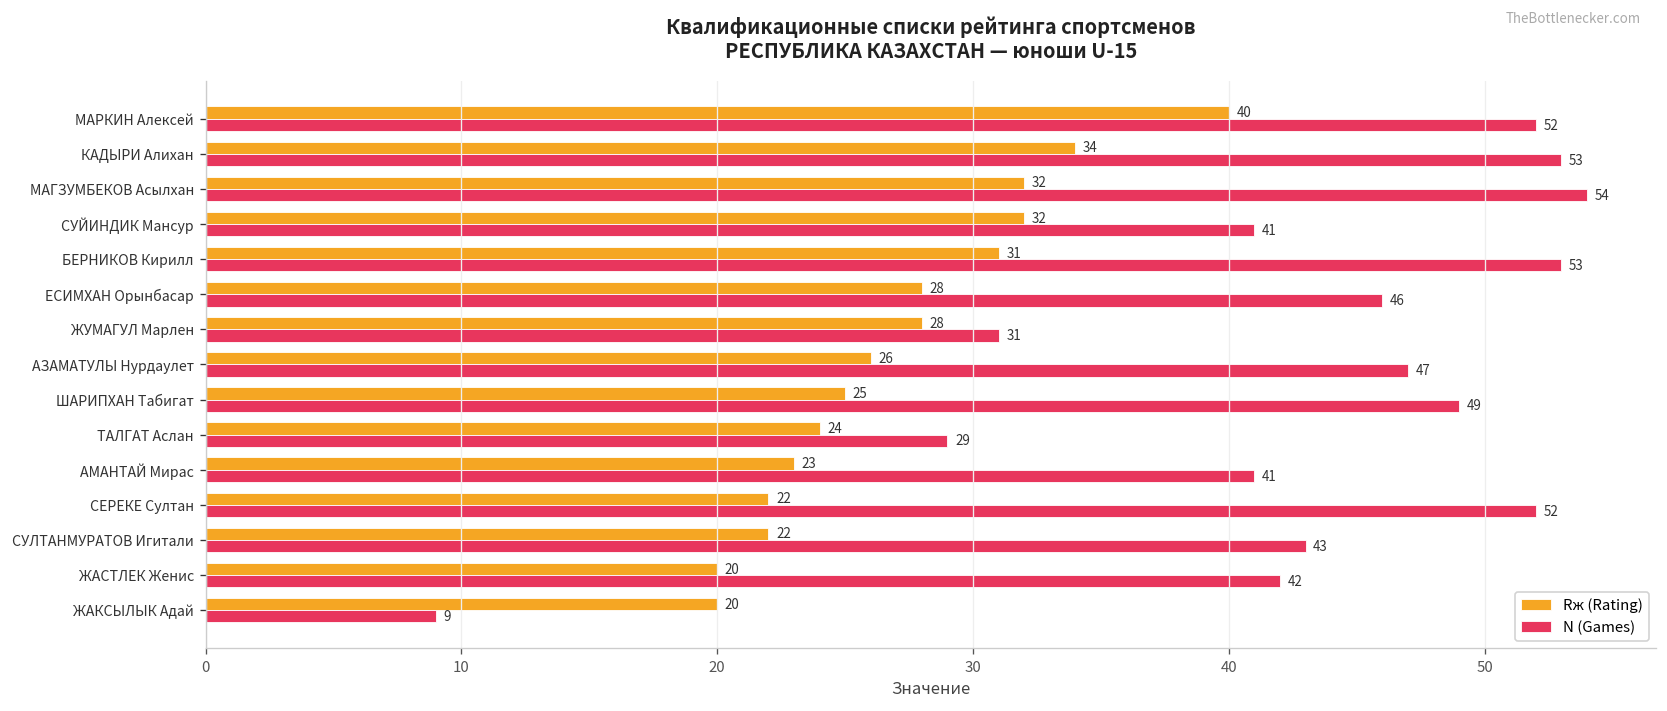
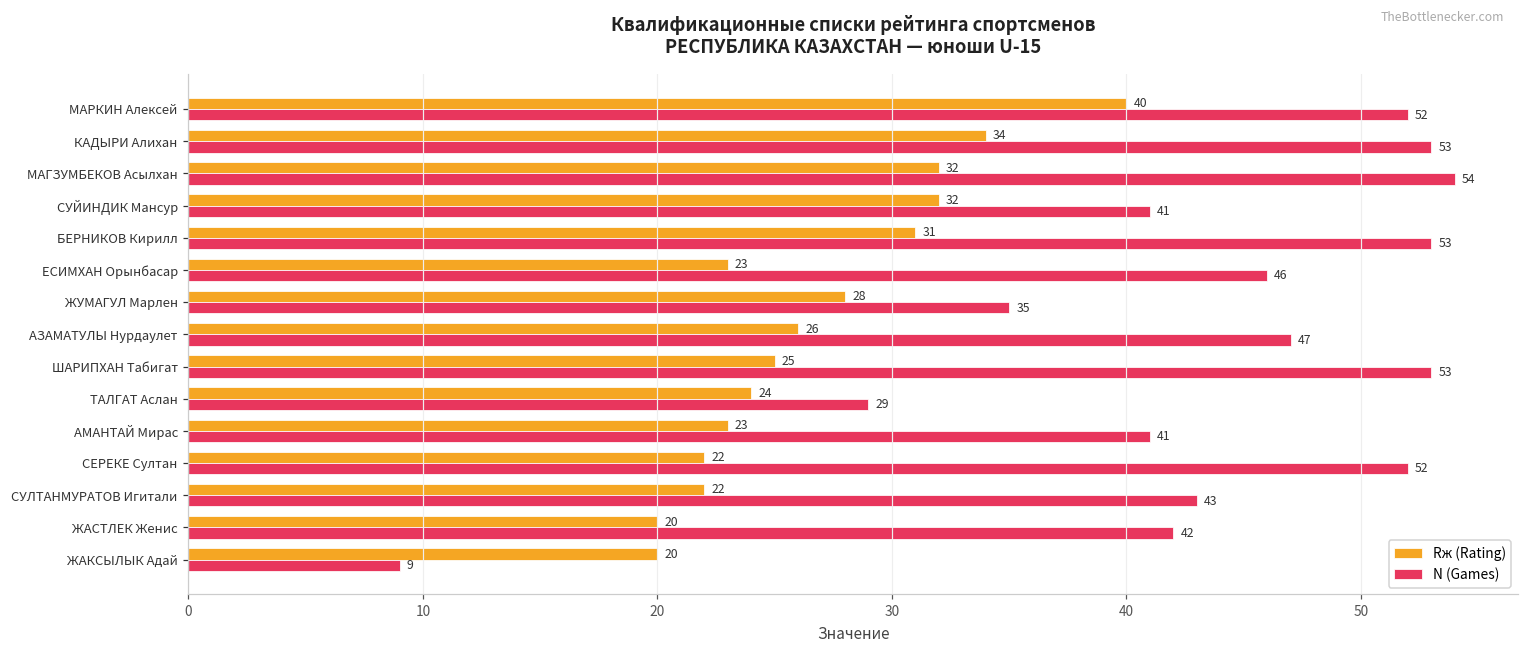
Rж (Rating), ЕСИМХАН Орынбасар: 28 -> 23
N (Games), ЖУМАГУЛ Марлен: 31 -> 35
N (Games), ШАРИПХАН Табигат: 49 -> 53
